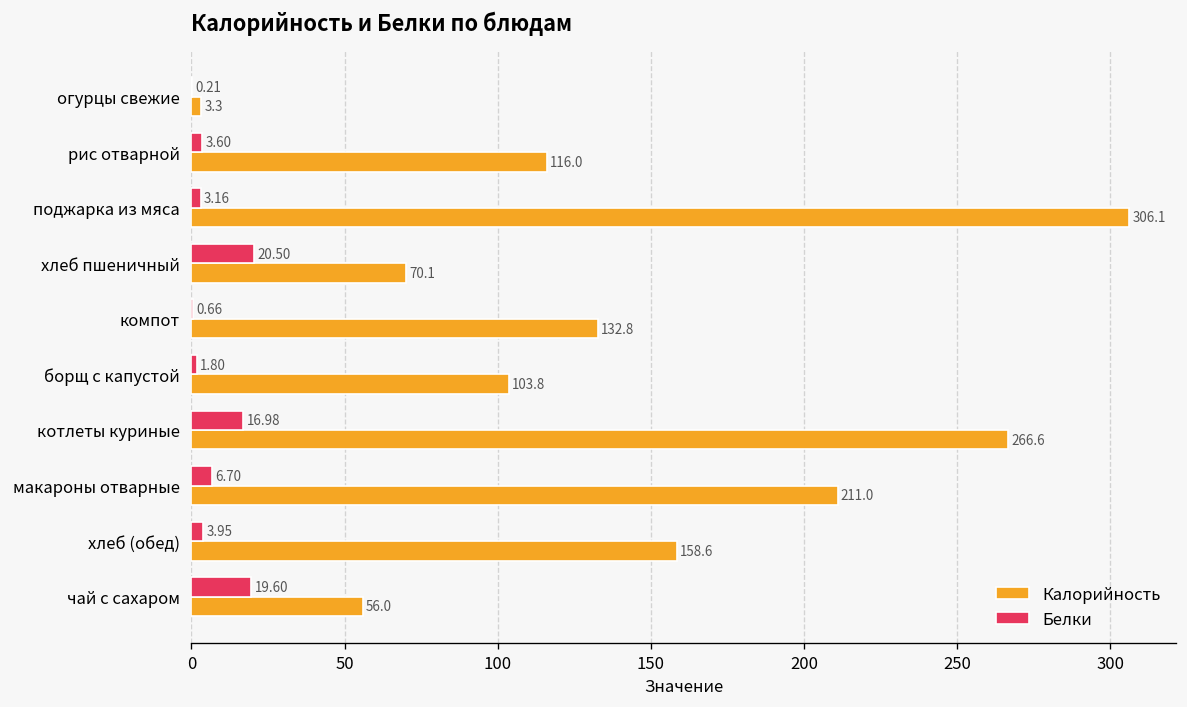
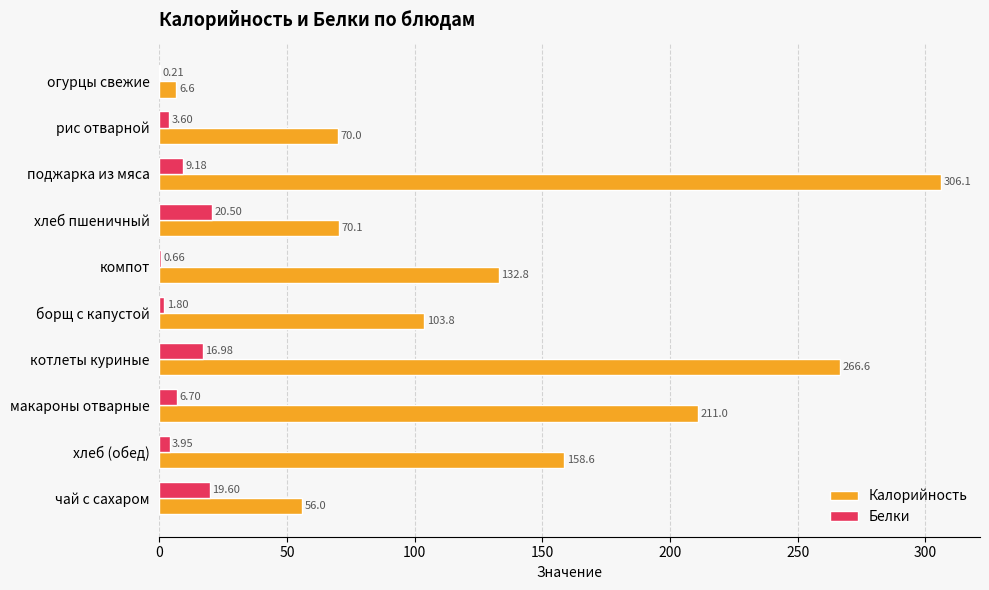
Калорийность, огурцы свежие: 3.3 -> 6.6
Калорийность, рис отварной: 116.0 -> 70.0
Белки, поджарка из мяса: 3.16 -> 9.18
